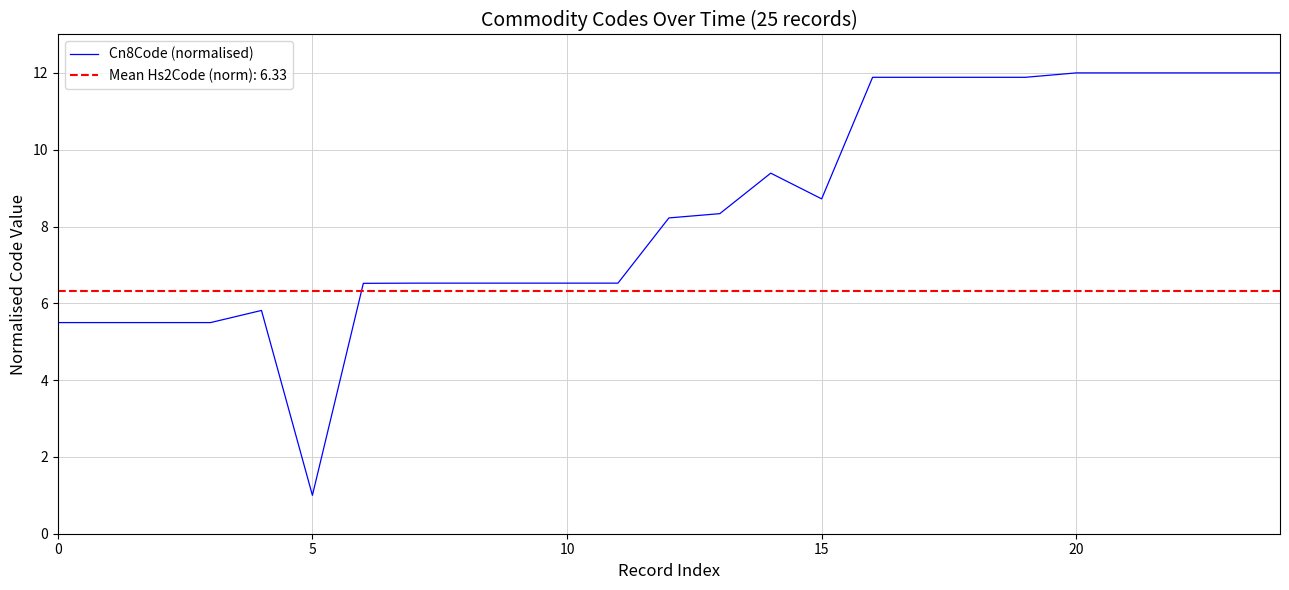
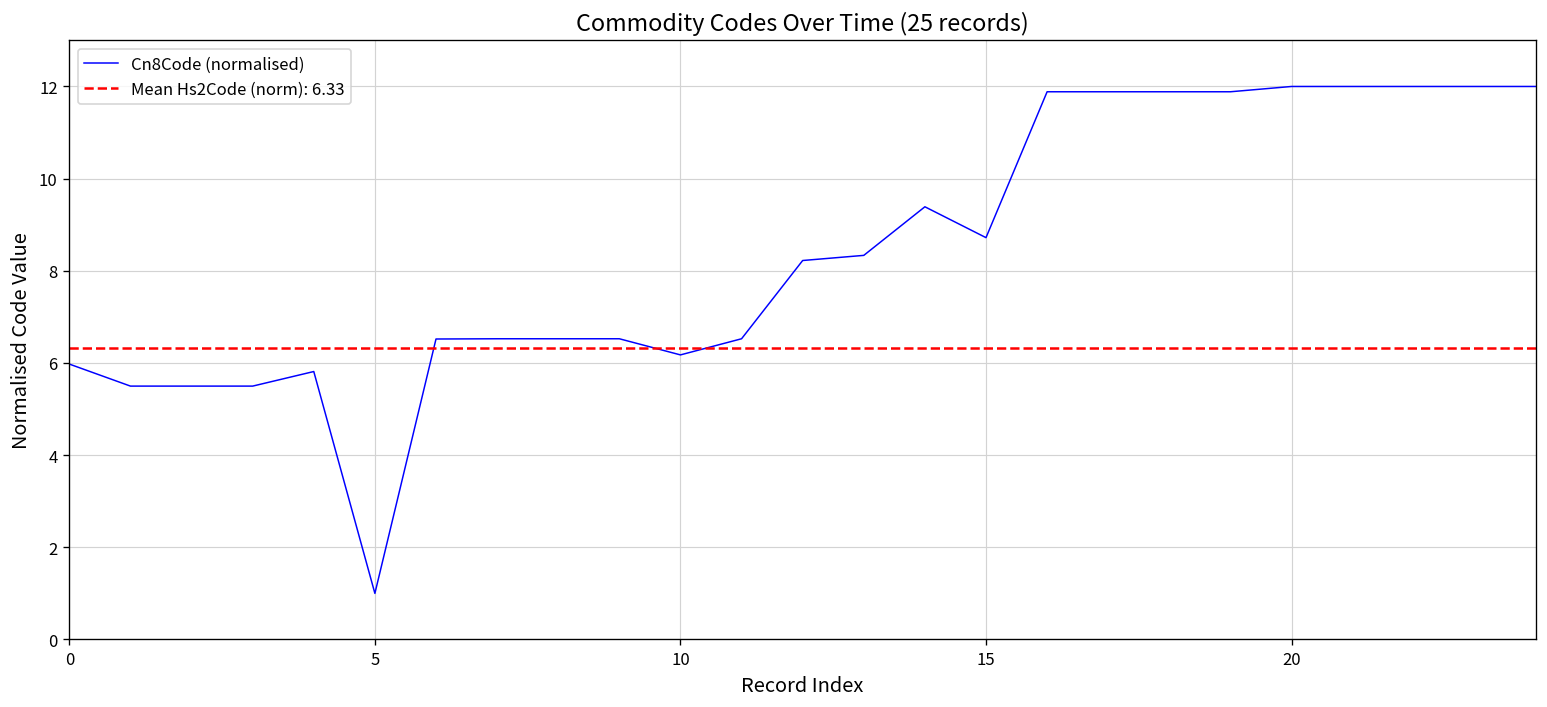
0: 5.5 -> 6.0
10: 6.5 -> 6.2
